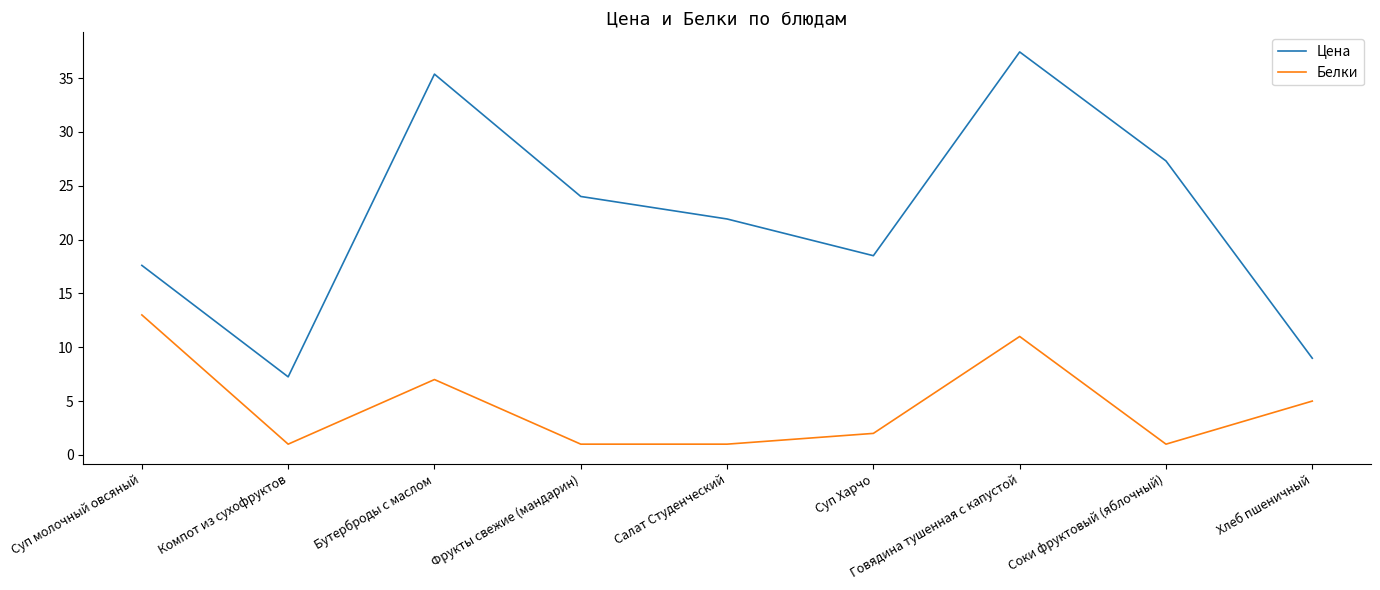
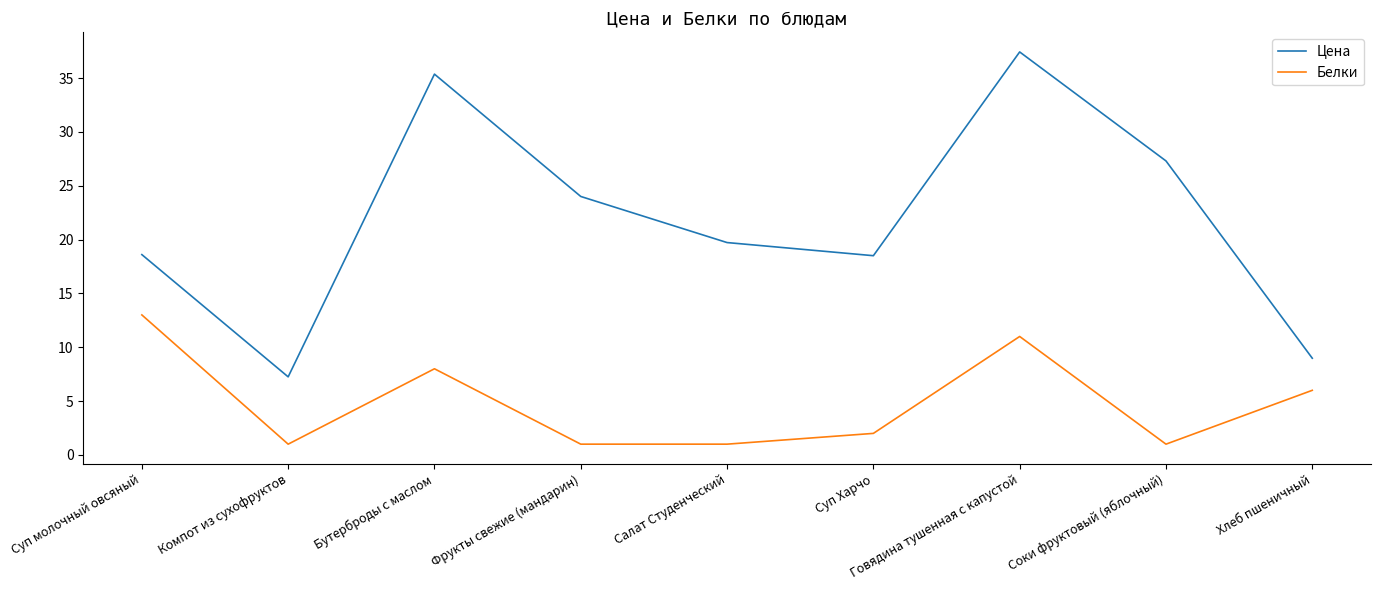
Цена, Суп молочный овсяный: 17.6 -> 18.6
Белки, Бутерброды с маслом: 7 -> 8
Цена, Салат Студенческий: 21.9 -> 19.7
Белки, Хлеб пшеничный: 5 -> 6
